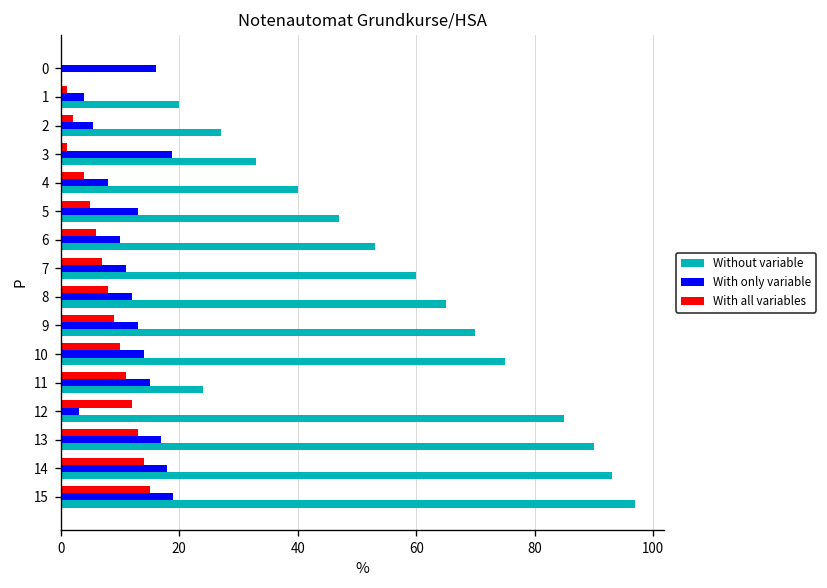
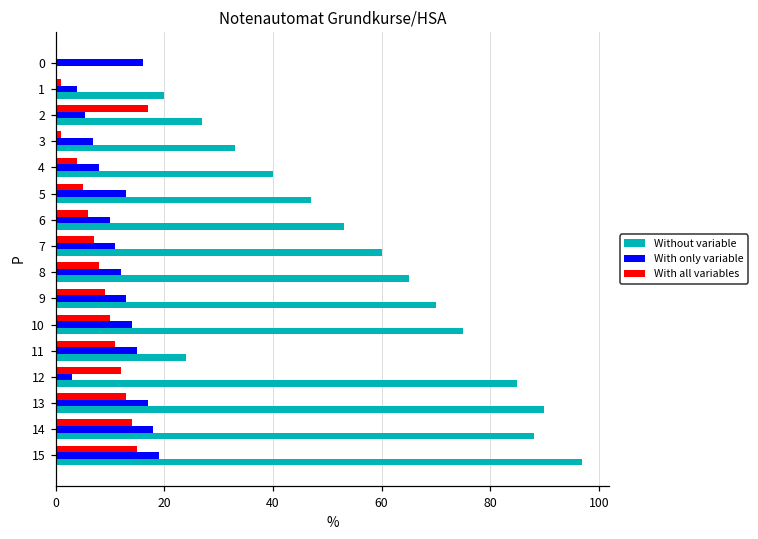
With all variables, 2: 2 -> 17
With only variable, 3: 19 -> 7
Without variable, 14: 93 -> 88
